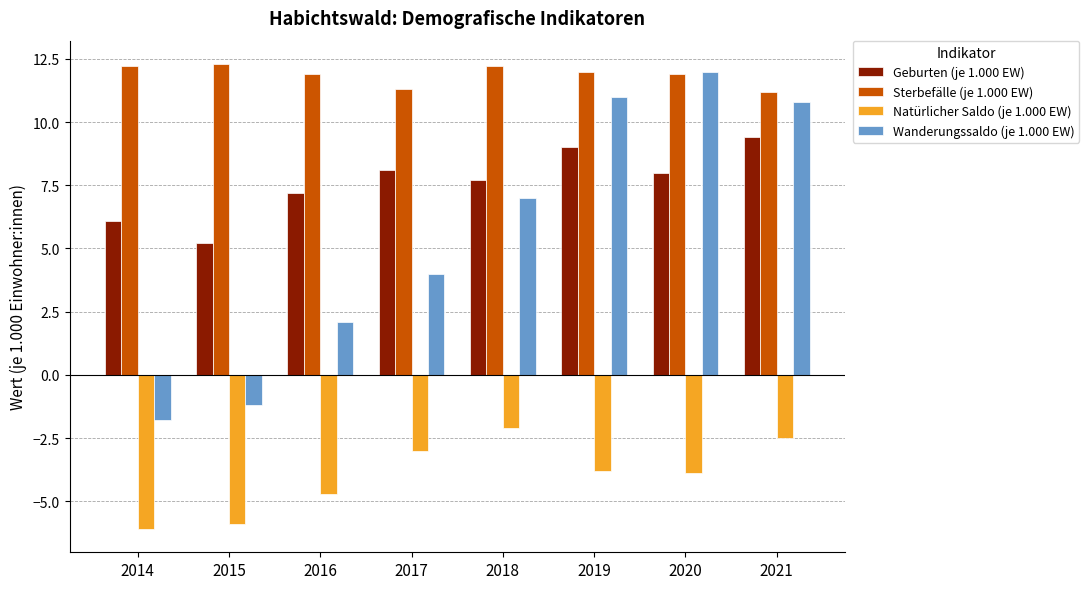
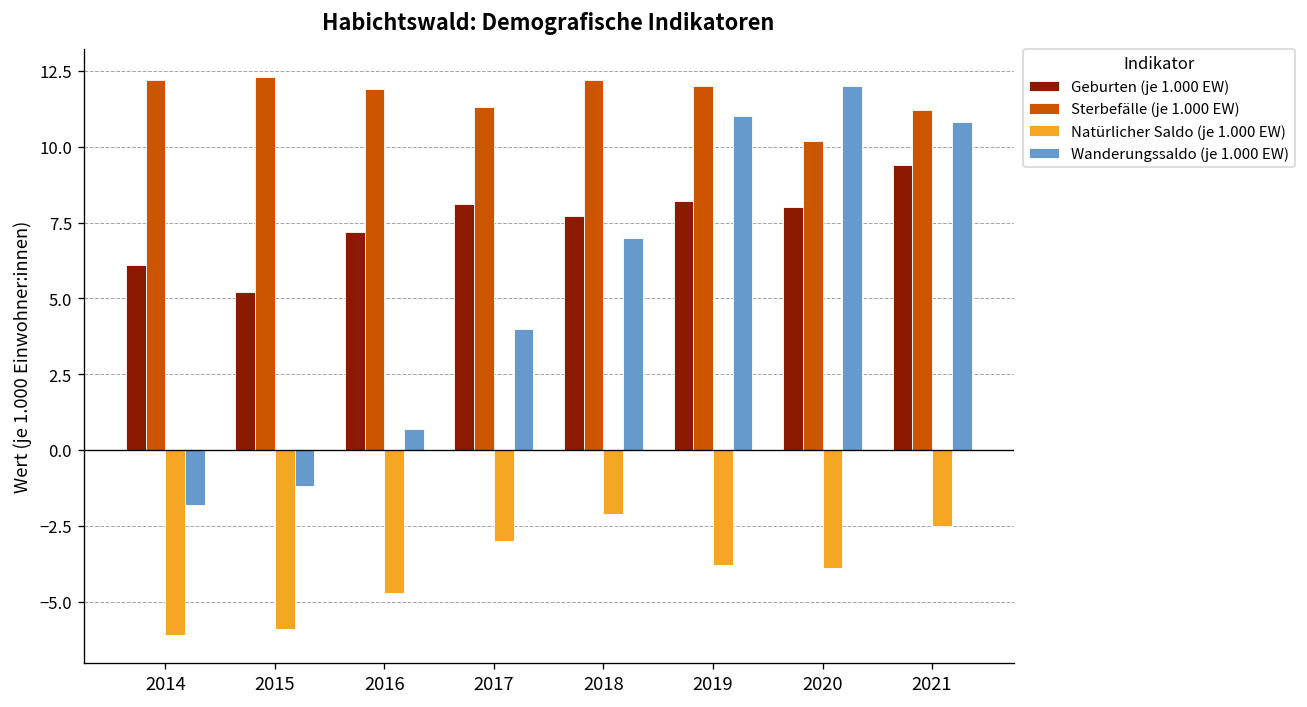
Wanderungssaldo (je 1.000 EW), 2016: 2.1 -> 0.7
Geburten (je 1.000 EW), 2019: 9.0 -> 8.2
Sterbefälle (je 1.000 EW), 2020: 11.9 -> 10.2
